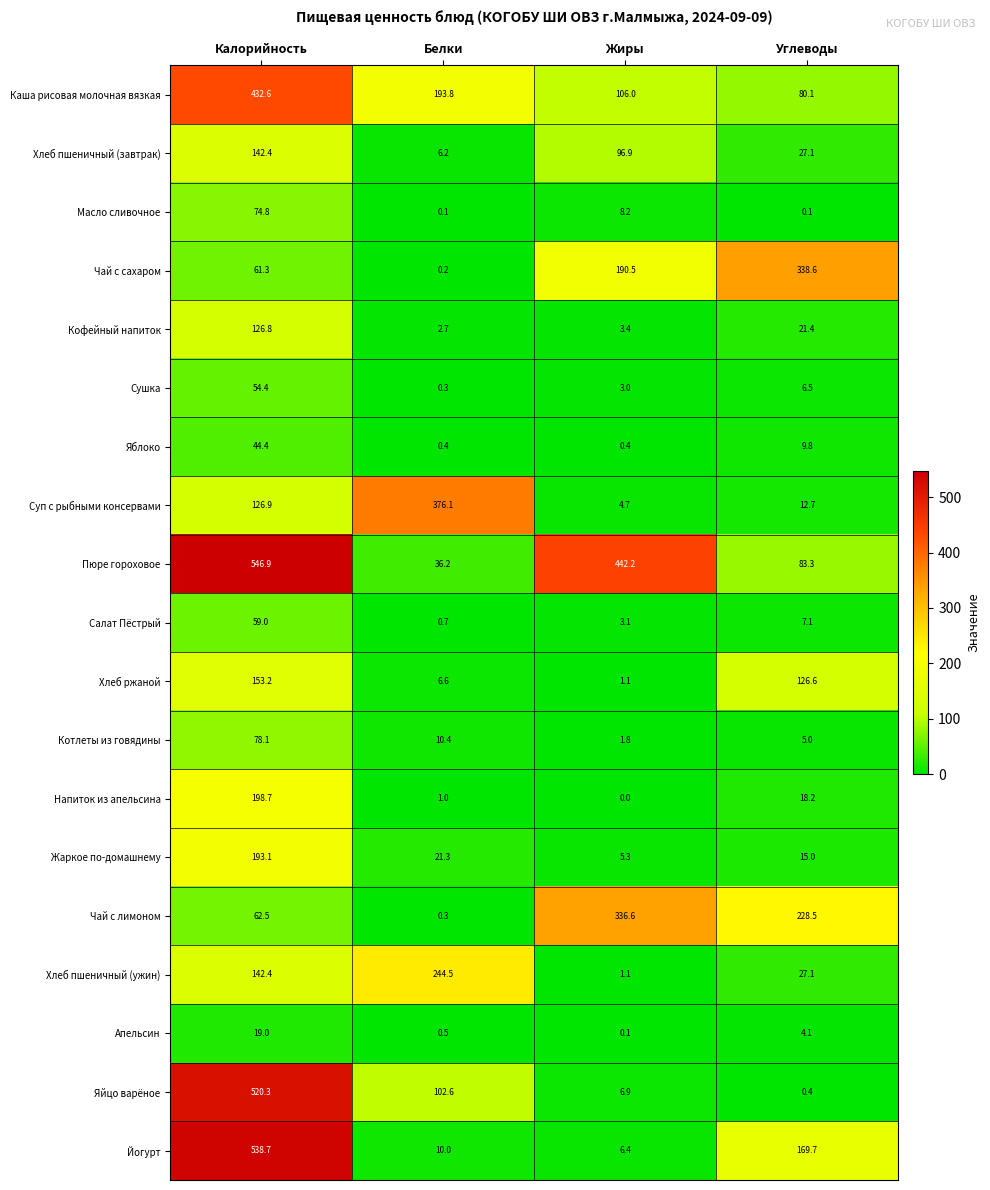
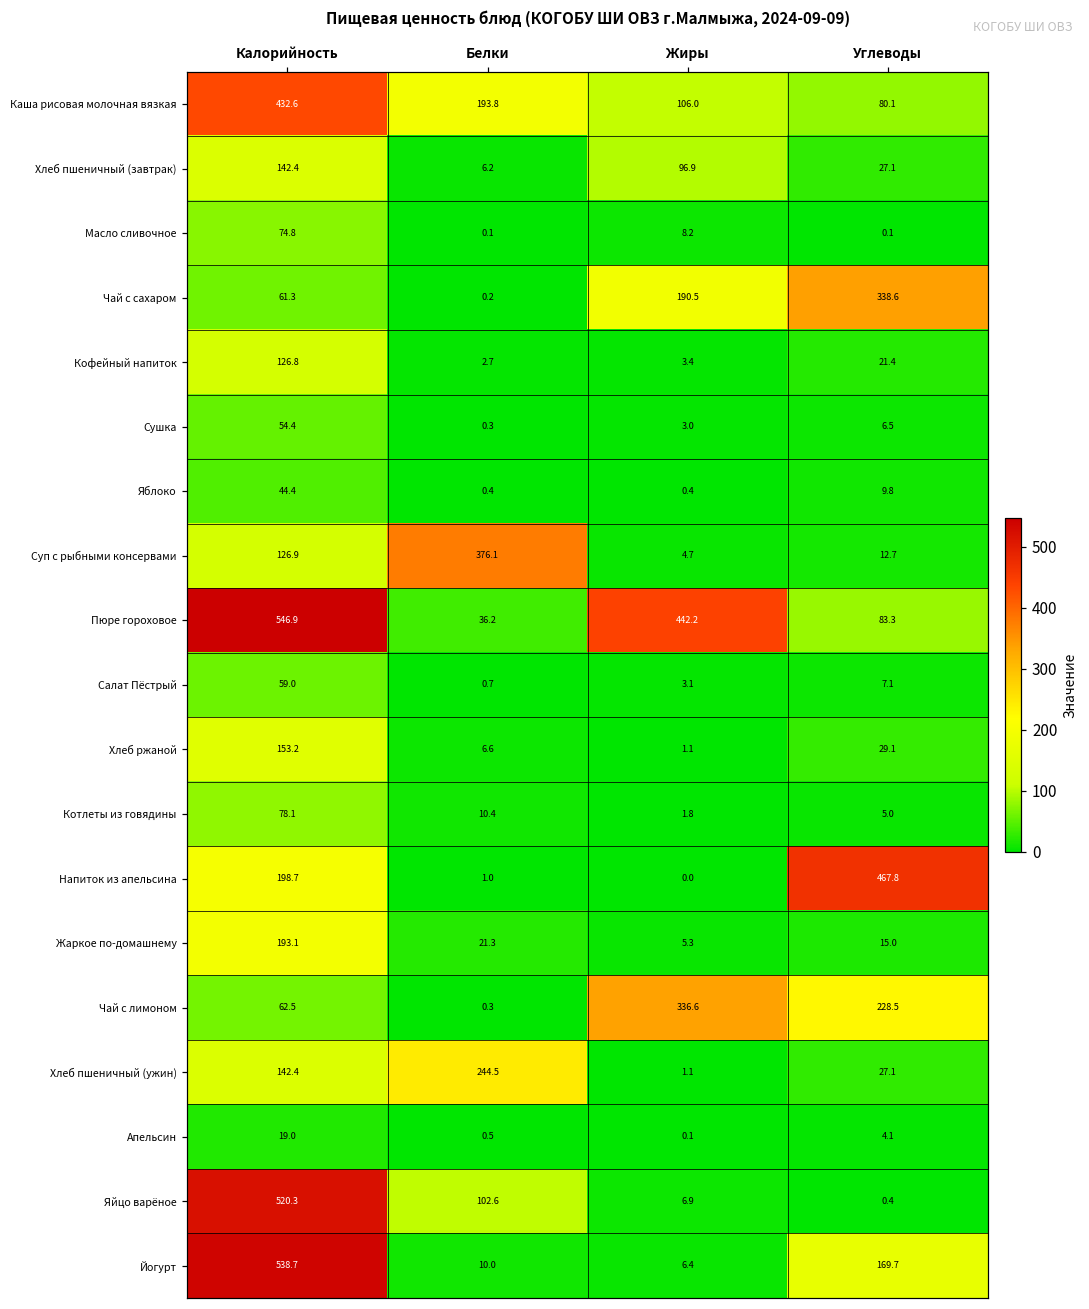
Хлеб ржаной, Углеводы: 126.6 -> 29.1
Напиток из апельсина, Углеводы: 18.2 -> 467.8
